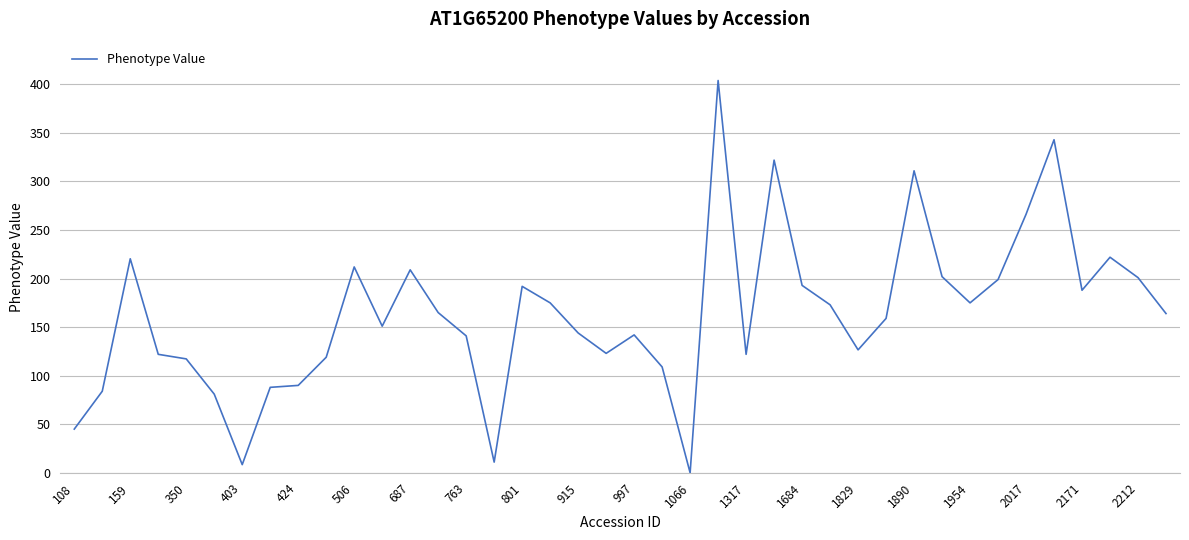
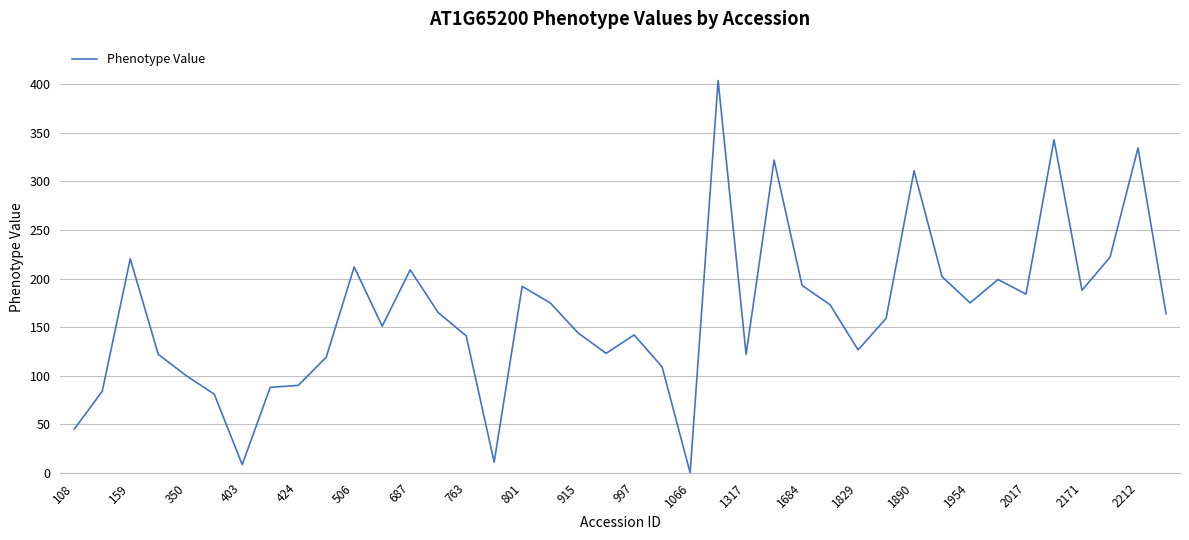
350: 120 -> 100
2017: 270 -> 180
2212: 200 -> 330
